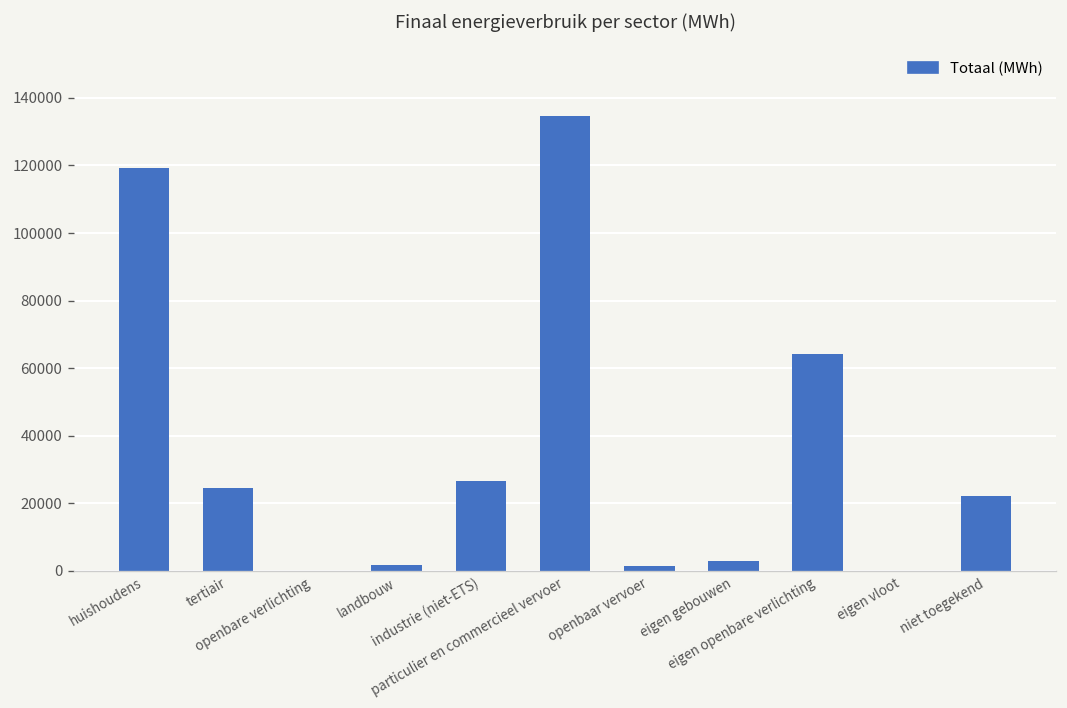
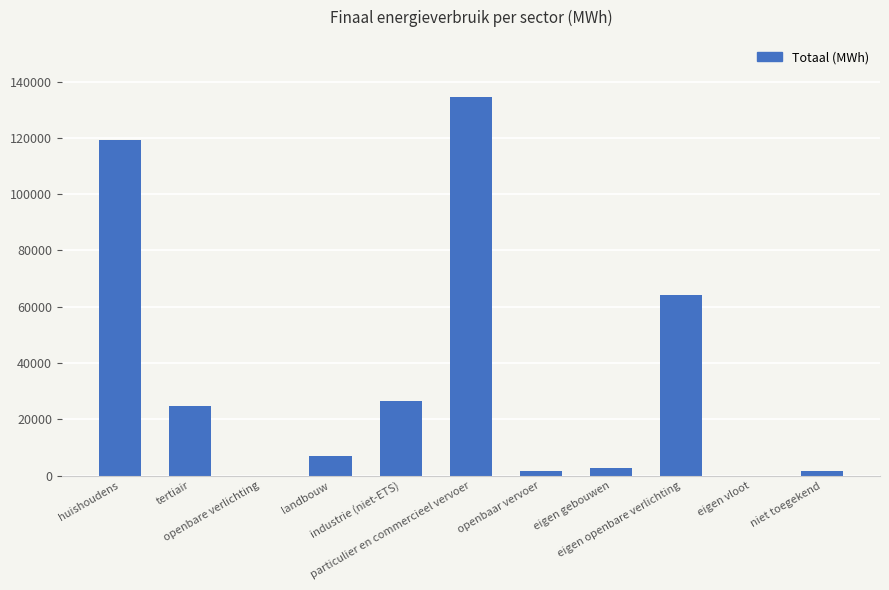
landbouw: 2000 -> 7000
niet toegekend: 22000 -> 2000
